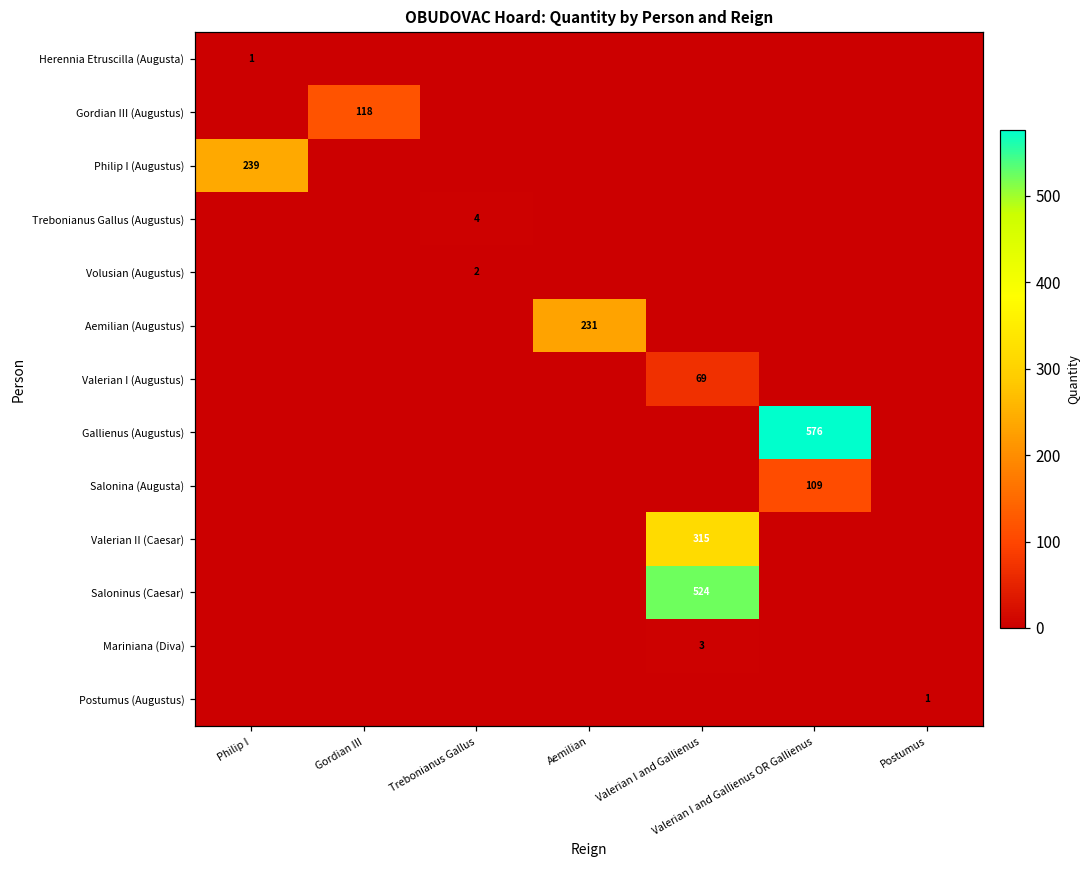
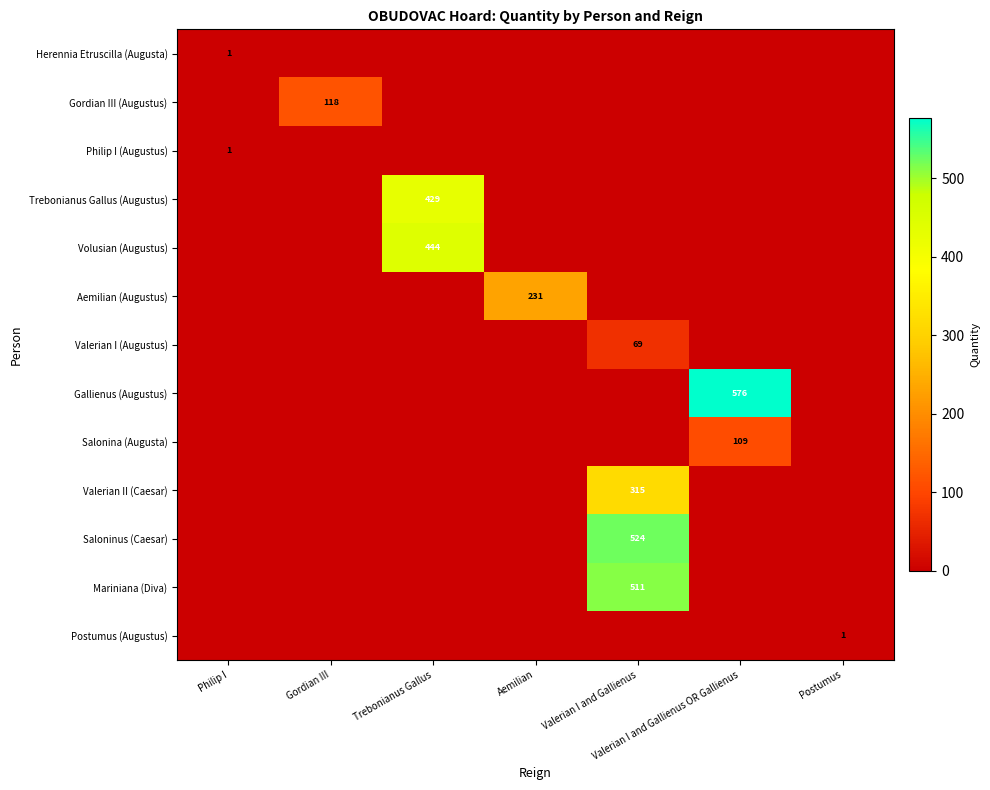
Philip I (Augustus), Philip I: 239 -> 1
Trebonianus Gallus (Augustus), Trebonianus Gallus: 4 -> 429
Volusian (Augustus), Trebonianus Gallus: 2 -> 444
Mariniana (Diva), Valerian I and Gallienus: 3 -> 511
